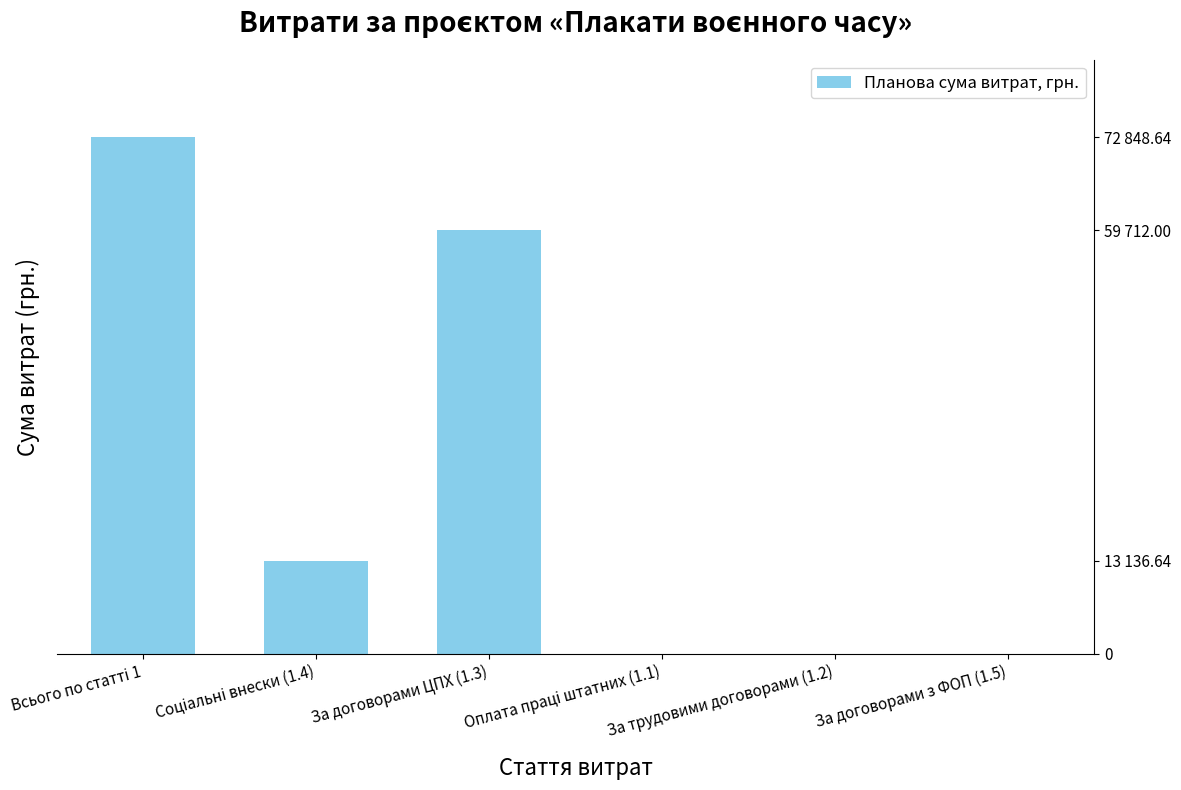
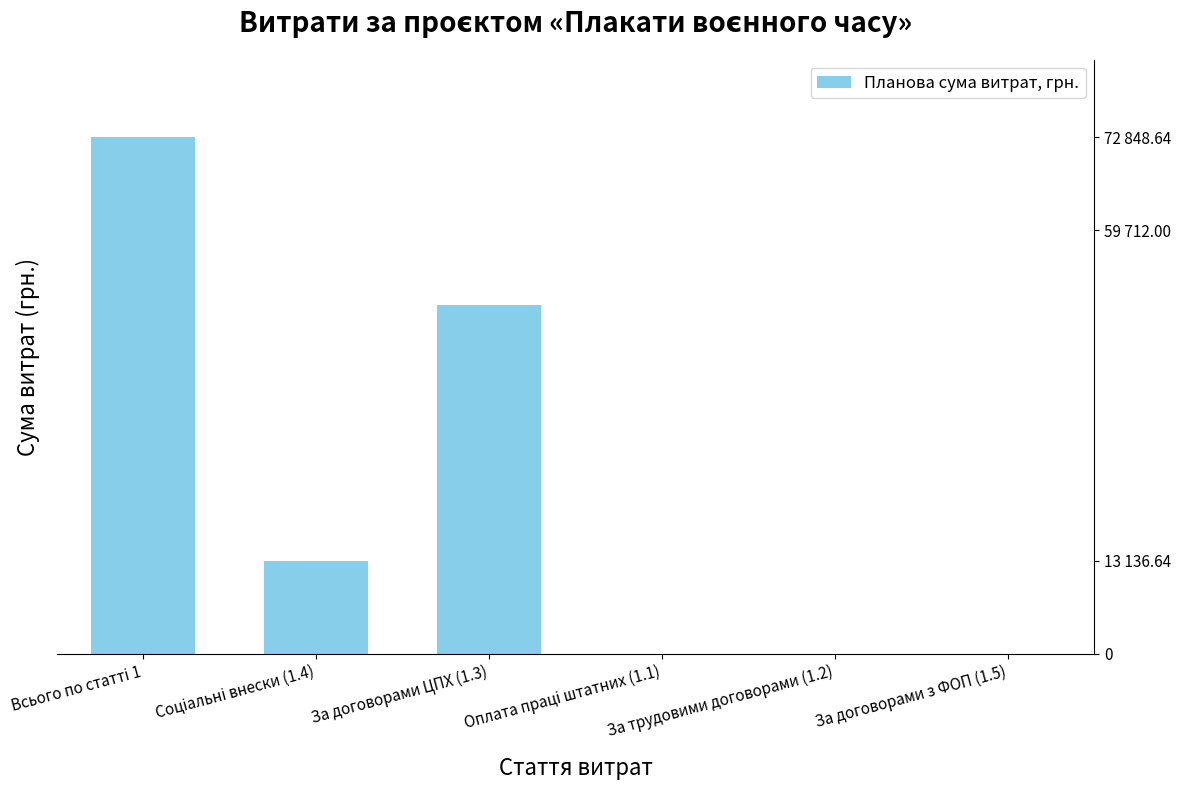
За договорами ЦПХ (1.3): 60000 -> 49000
